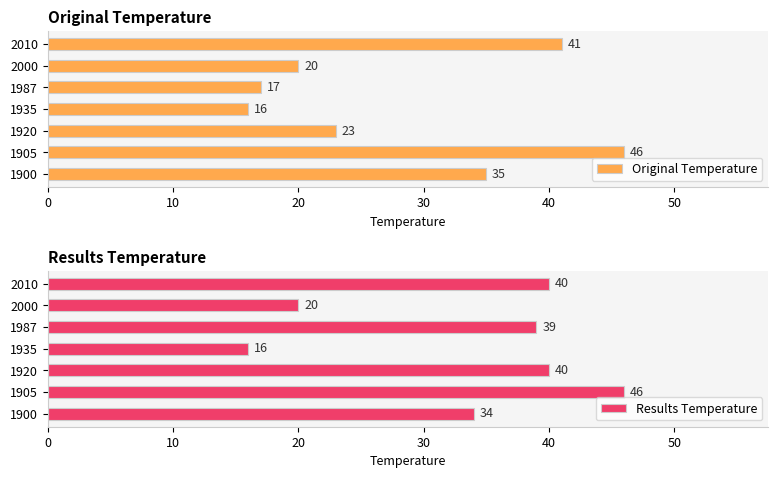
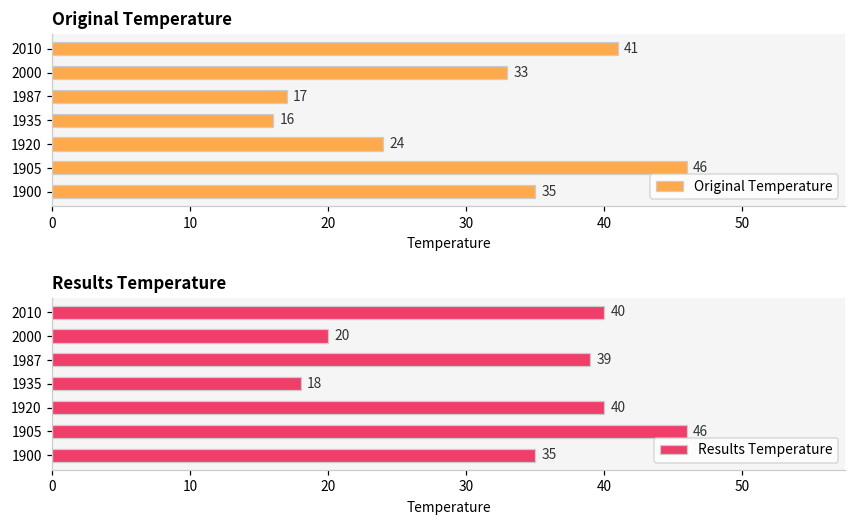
Original Temperature, 2000: 20 -> 33
Original Temperature, 1920: 23 -> 24
Results Temperature, 1935: 16 -> 18
Results Temperature, 1900: 34 -> 35
